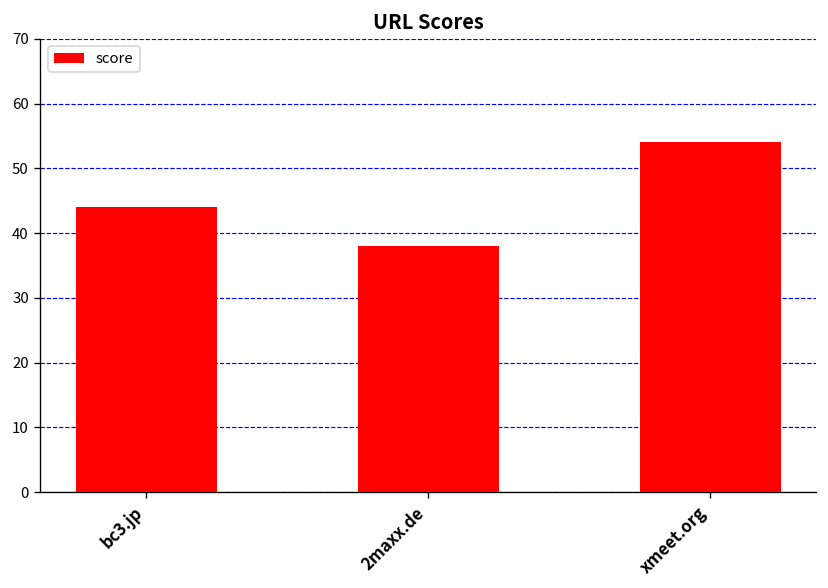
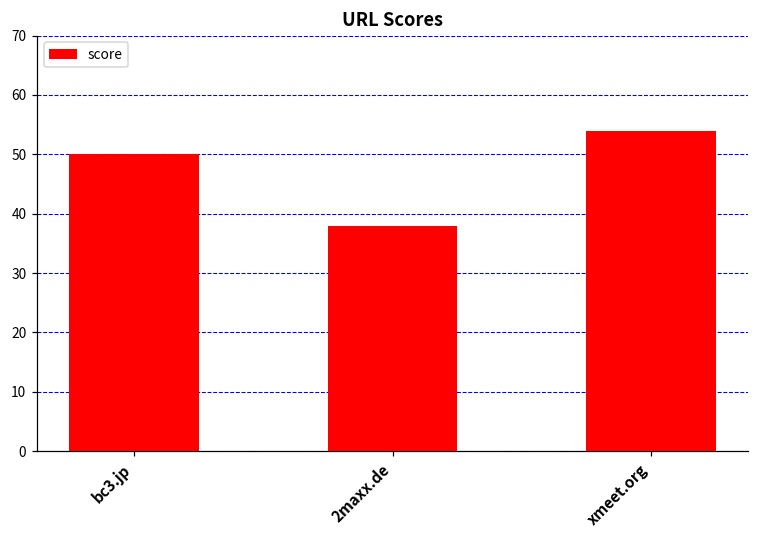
bc3.jp: 44 -> 50
